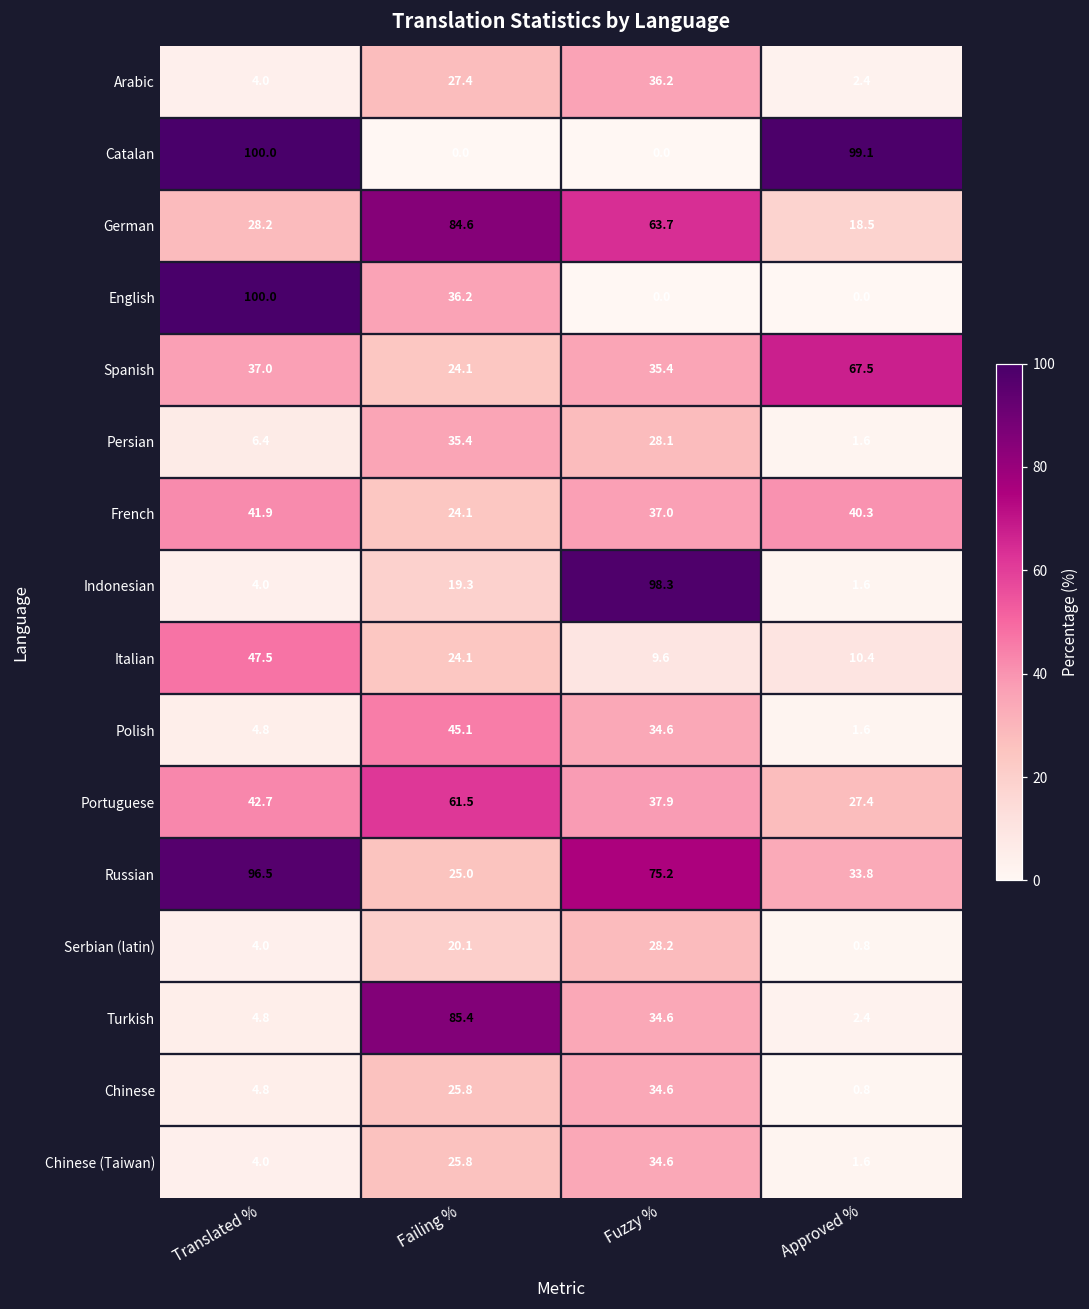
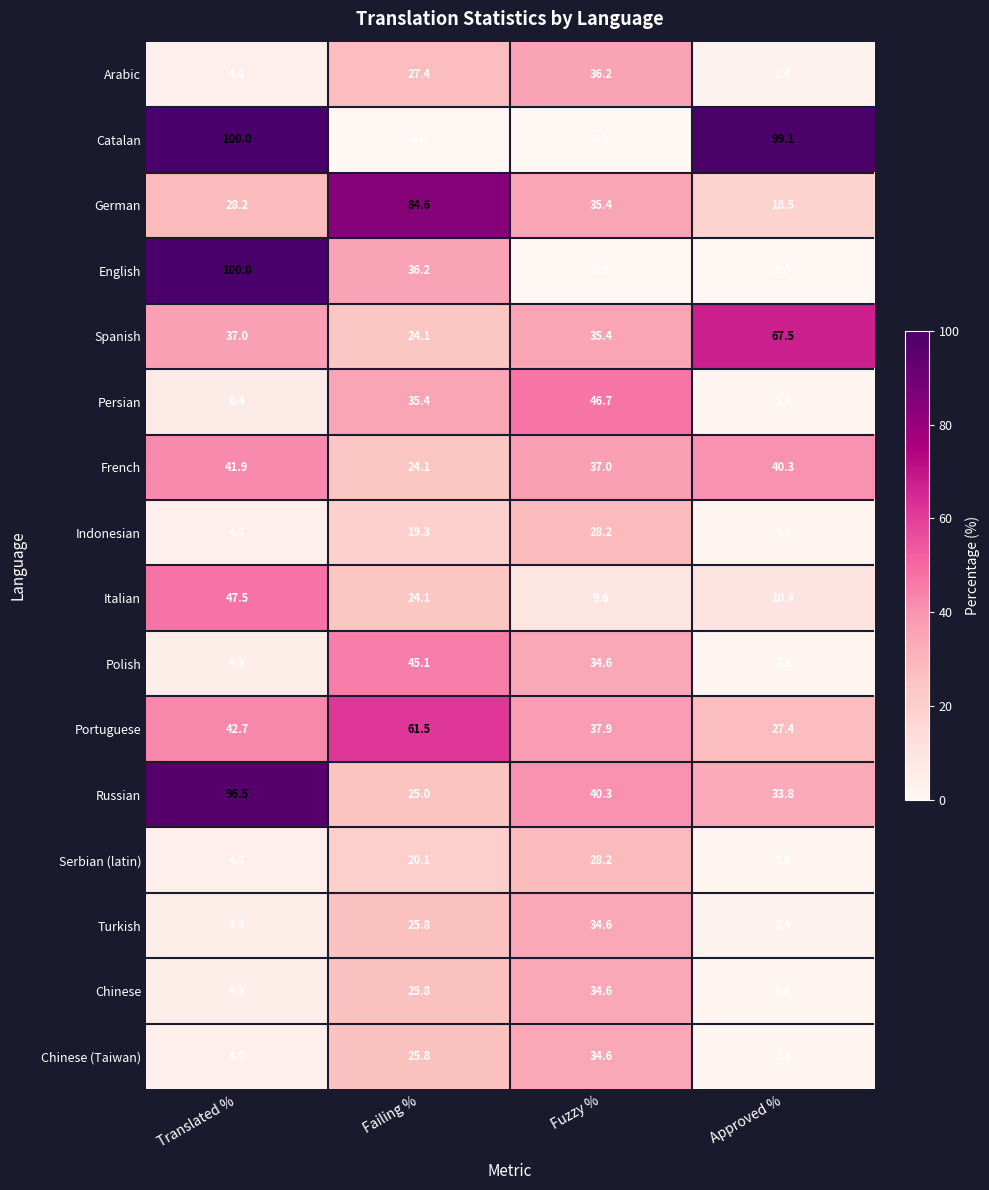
German, Fuzzy %: 63.7 -> 35.4
Persian, Fuzzy %: 28.1 -> 46.7
Indonesian, Fuzzy %: 98.3 -> 28.2
Russian, Fuzzy %: 75.2 -> 40.3
Turkish, Failing %: 85.4 -> 25.8
